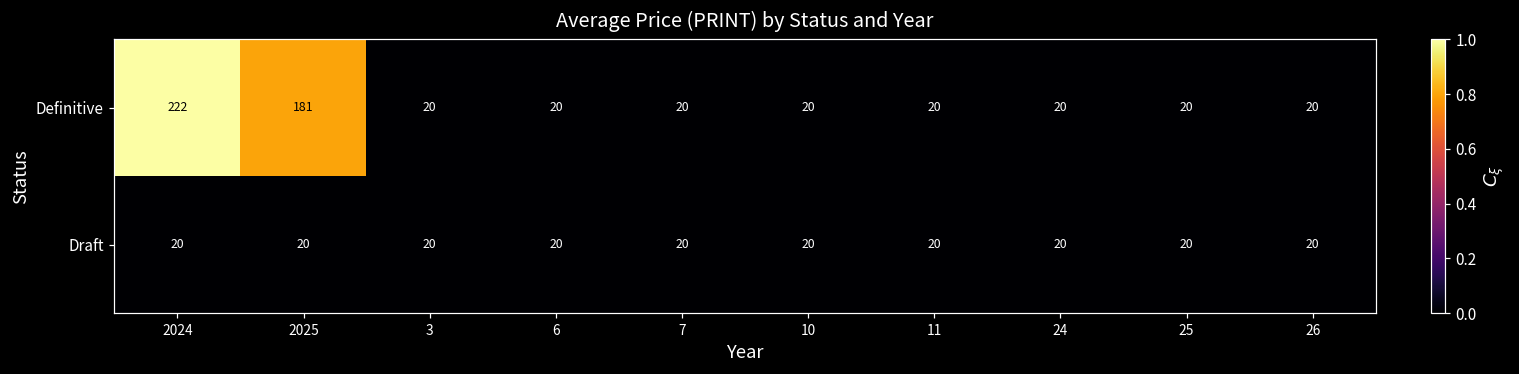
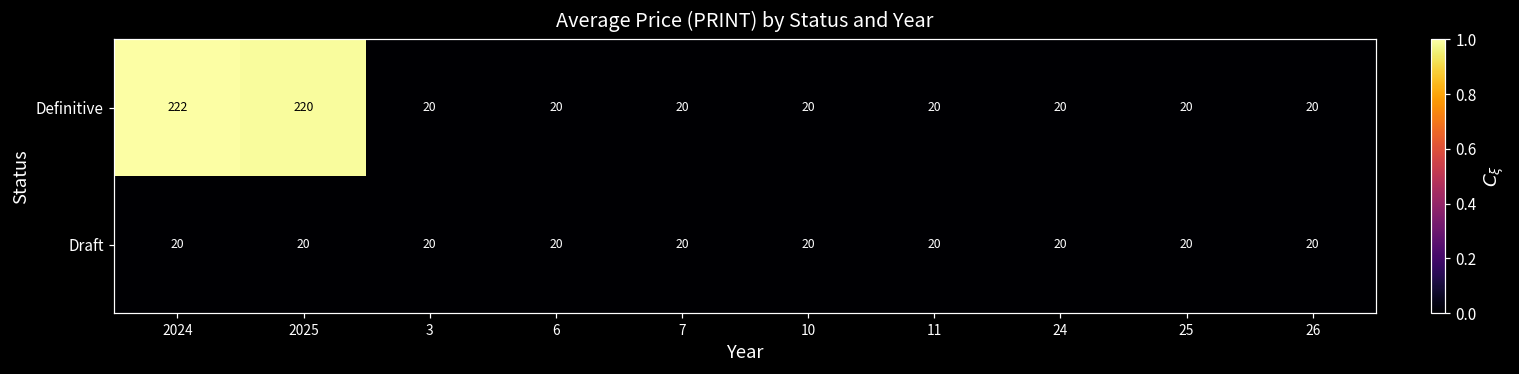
Definitive, 2025: 181 -> 220
